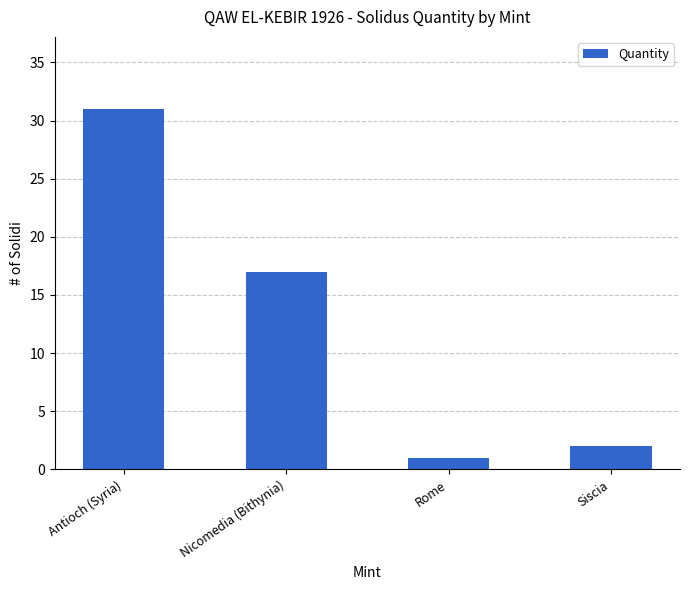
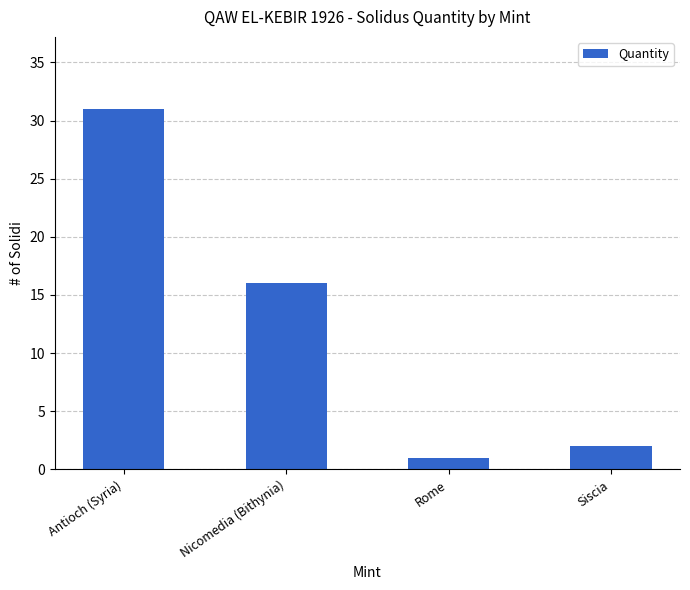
Nicomedia (Bithynia): 17 -> 16
